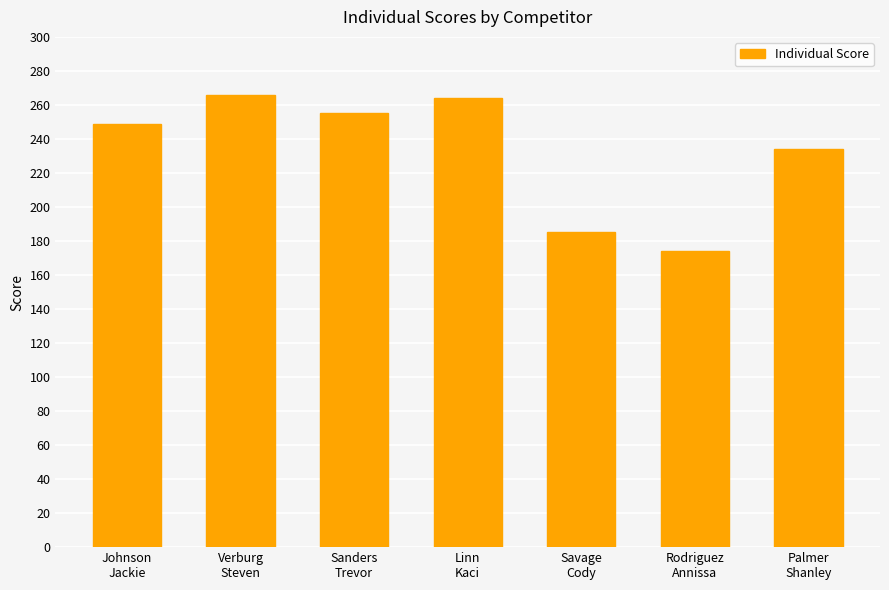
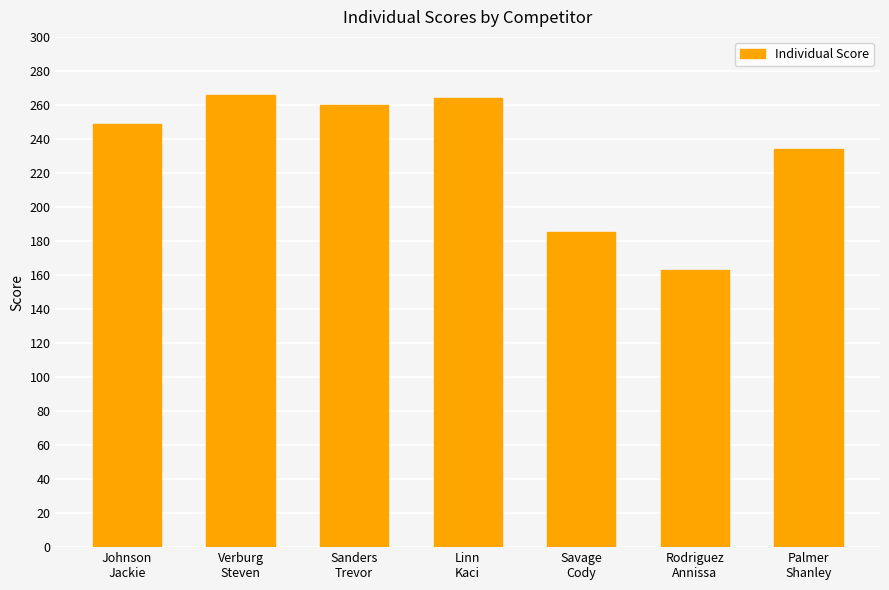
Sanders Trevor: 255 -> 260
Rodriguez Annissa: 174 -> 163
